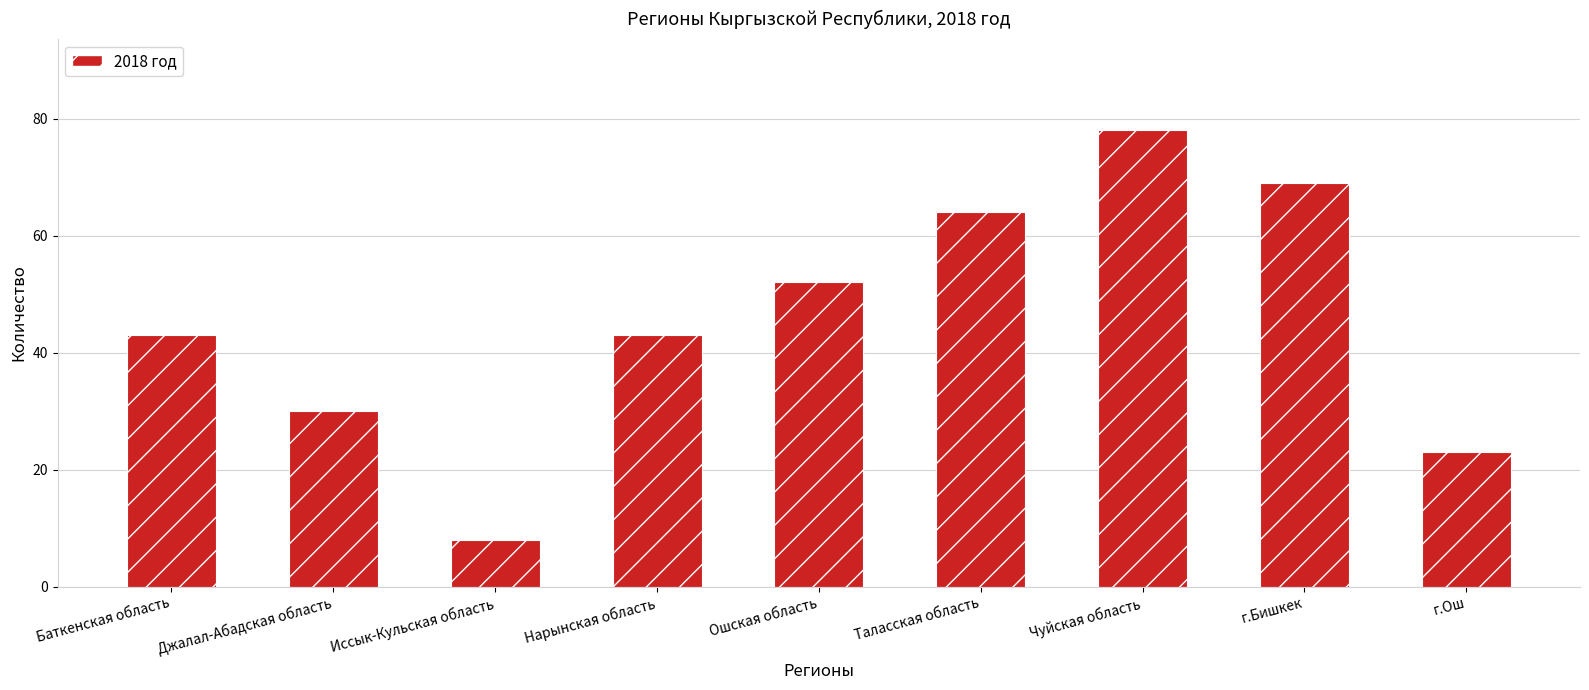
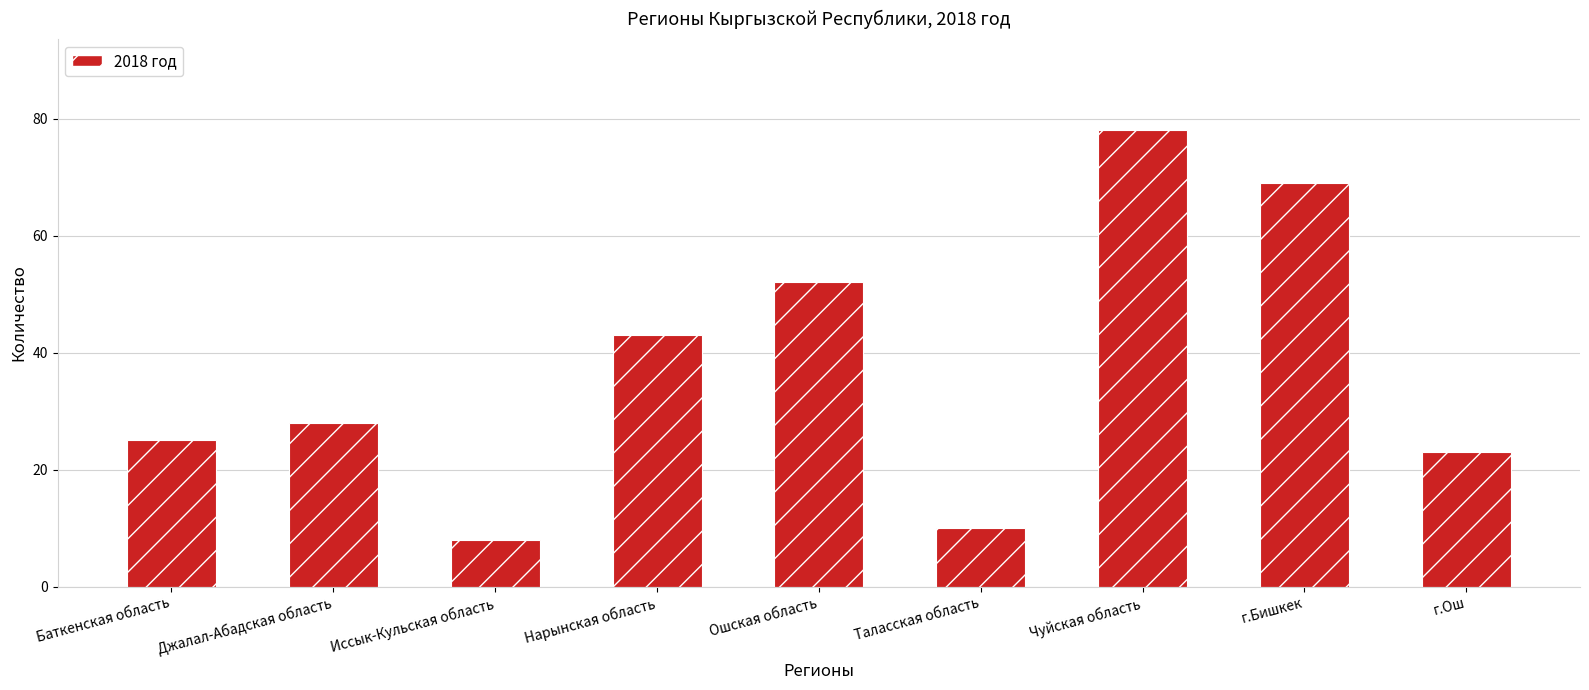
Баткенская область: 43 -> 25
Джалал-Абадская область: 30 -> 28
Таласская область: 64 -> 10
